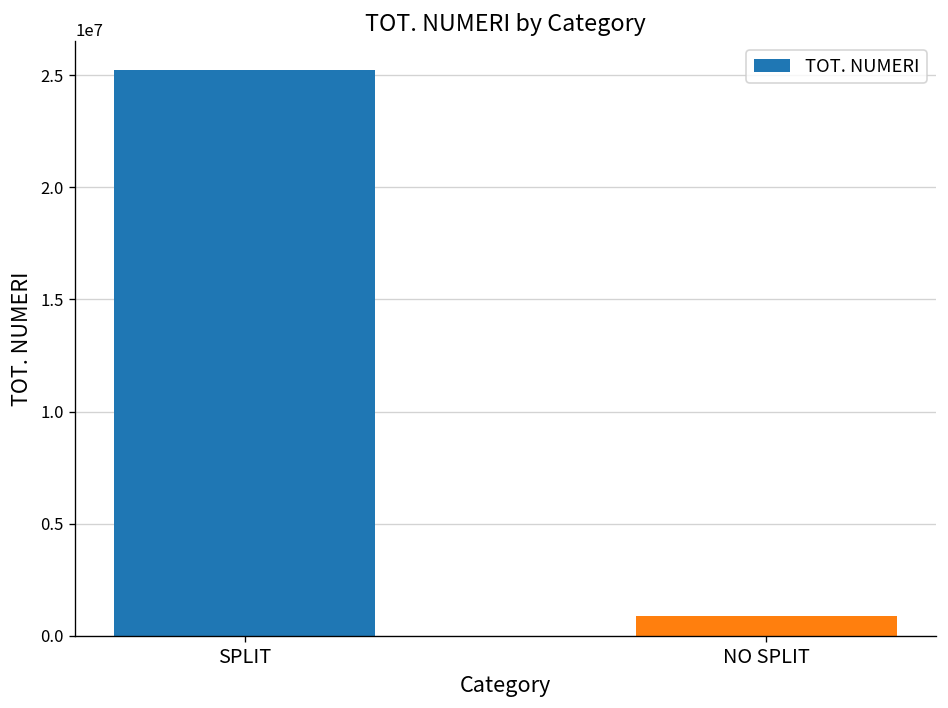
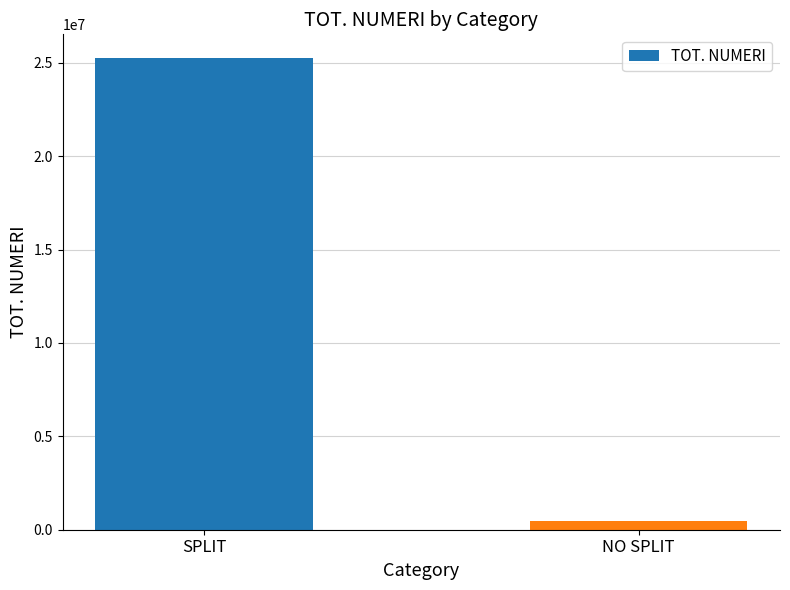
NO SPLIT: 900000 -> 400000
